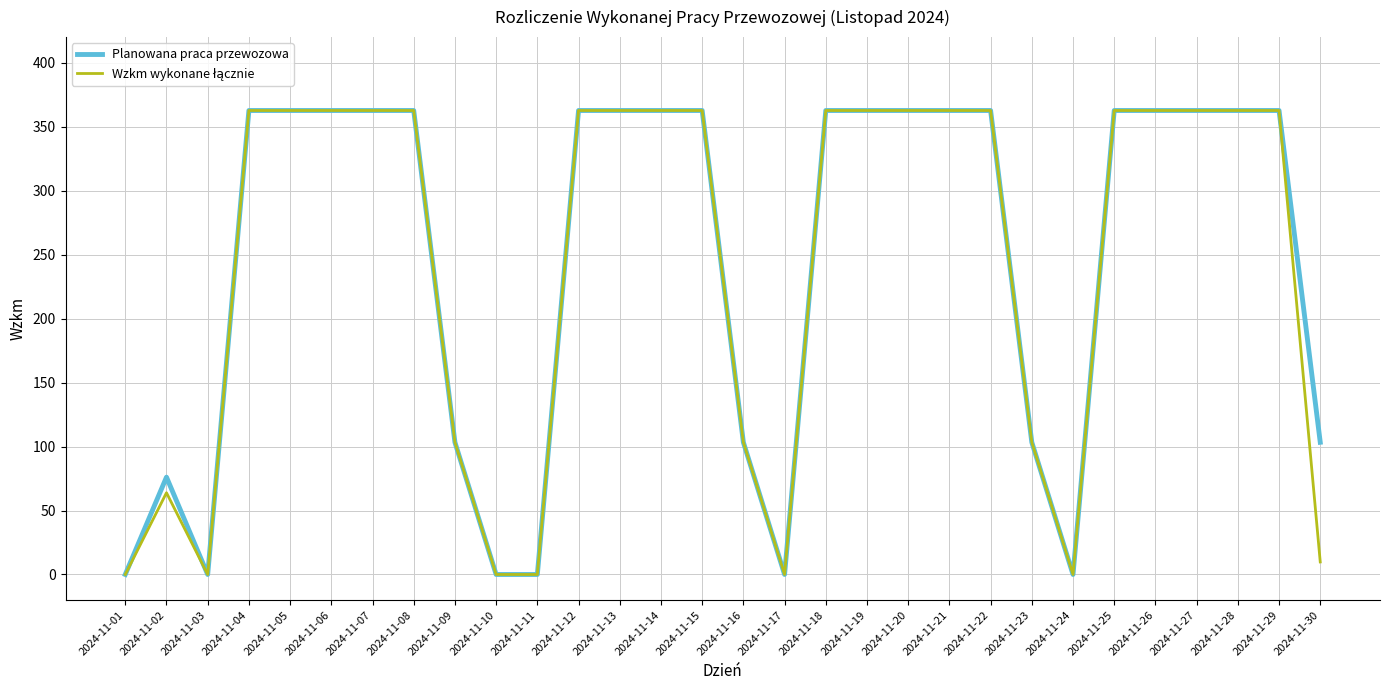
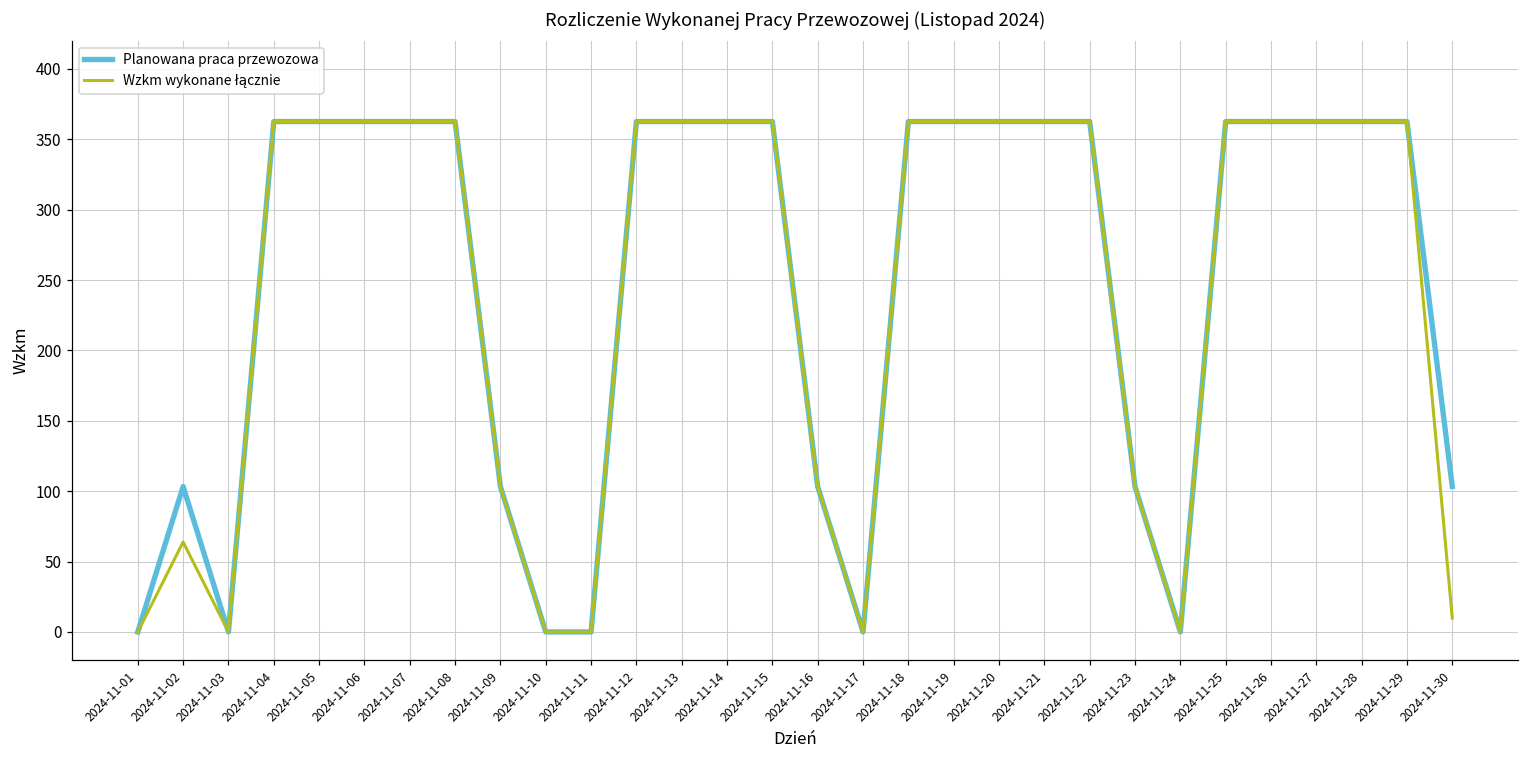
Planowana praca przewozowa, 2024-11-02: 76 -> 103
